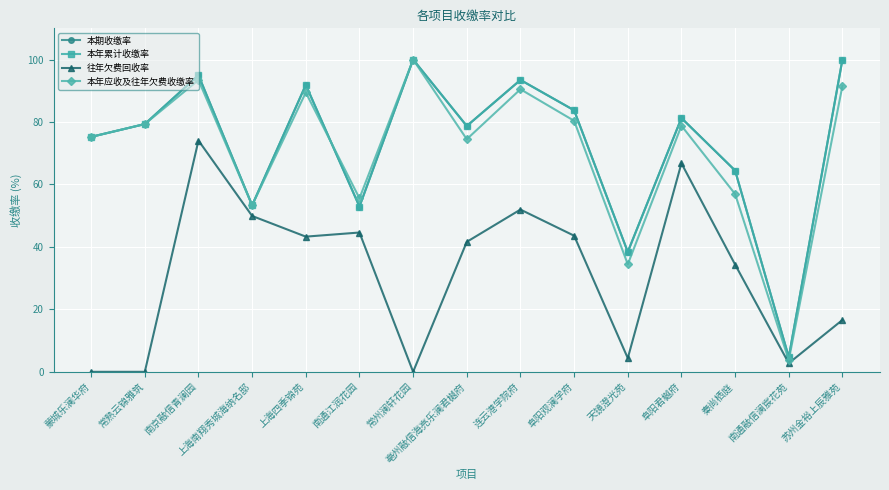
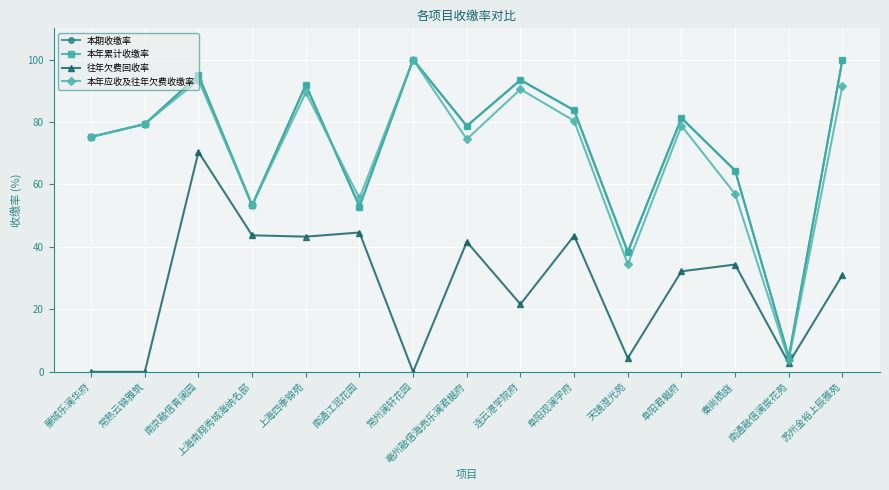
往年欠费回收率, 南京融信青澜园: 74 -> 70
往年欠费回收率, 上海南翔秀城海纳名邸: 50 -> 44
往年欠费回收率, 连云港学院府: 52 -> 22
往年欠费回收率, 阜阳君樾府: 67 -> 32
往年欠费回收率, 苏州金裕上辰雅苑: 17 -> 31
